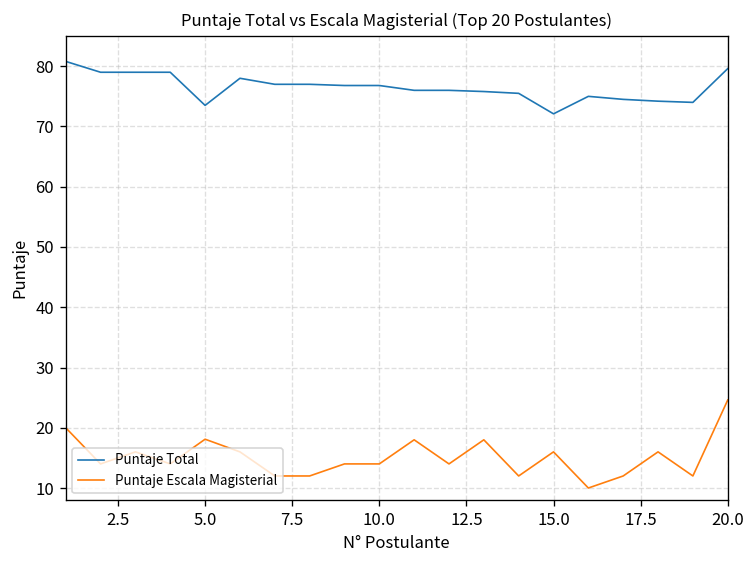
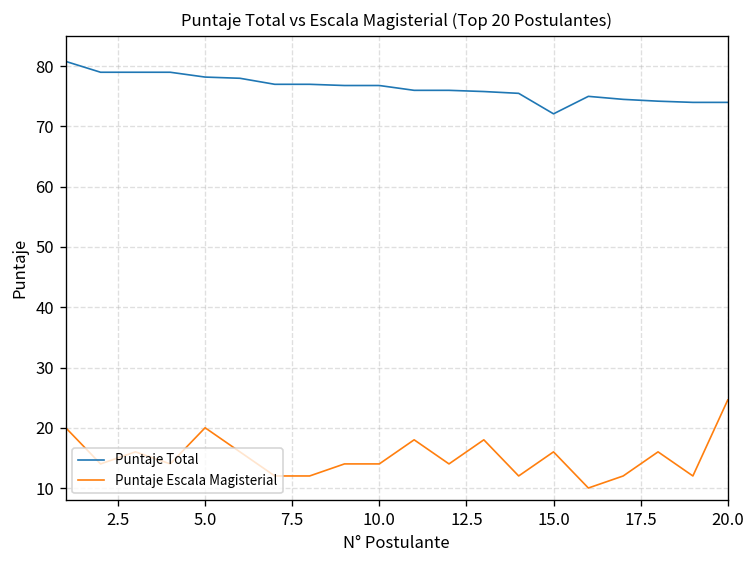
Puntaje Total, 5.0: 74 -> 78
Puntaje Escala Magisterial, 5.0: 18 -> 20
Puntaje Total, 20.0: 80 -> 74
